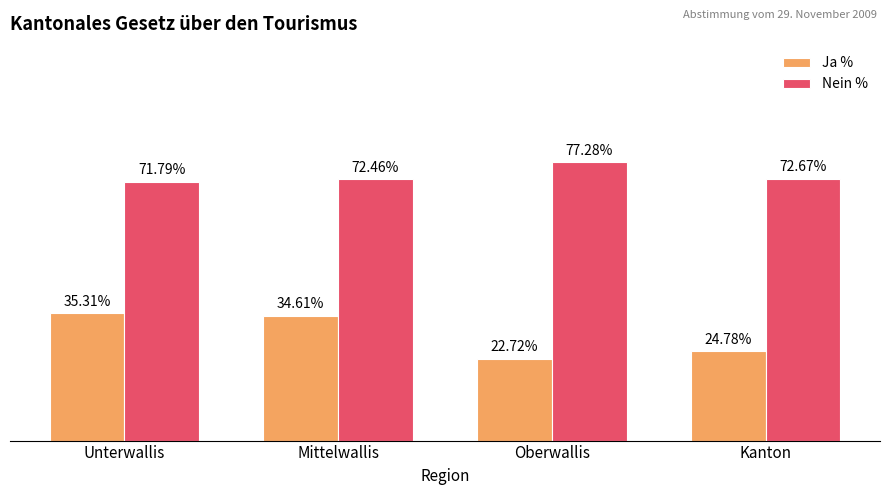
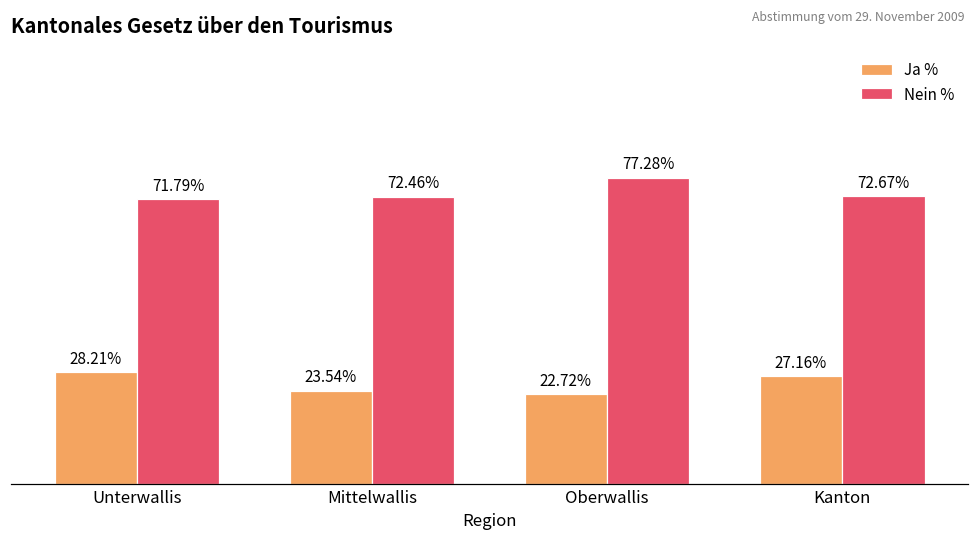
Ja %, Unterwallis: 35.31% -> 28.21%
Ja %, Mittelwallis: 34.61% -> 23.54%
Ja %, Kanton: 24.78% -> 27.16%
